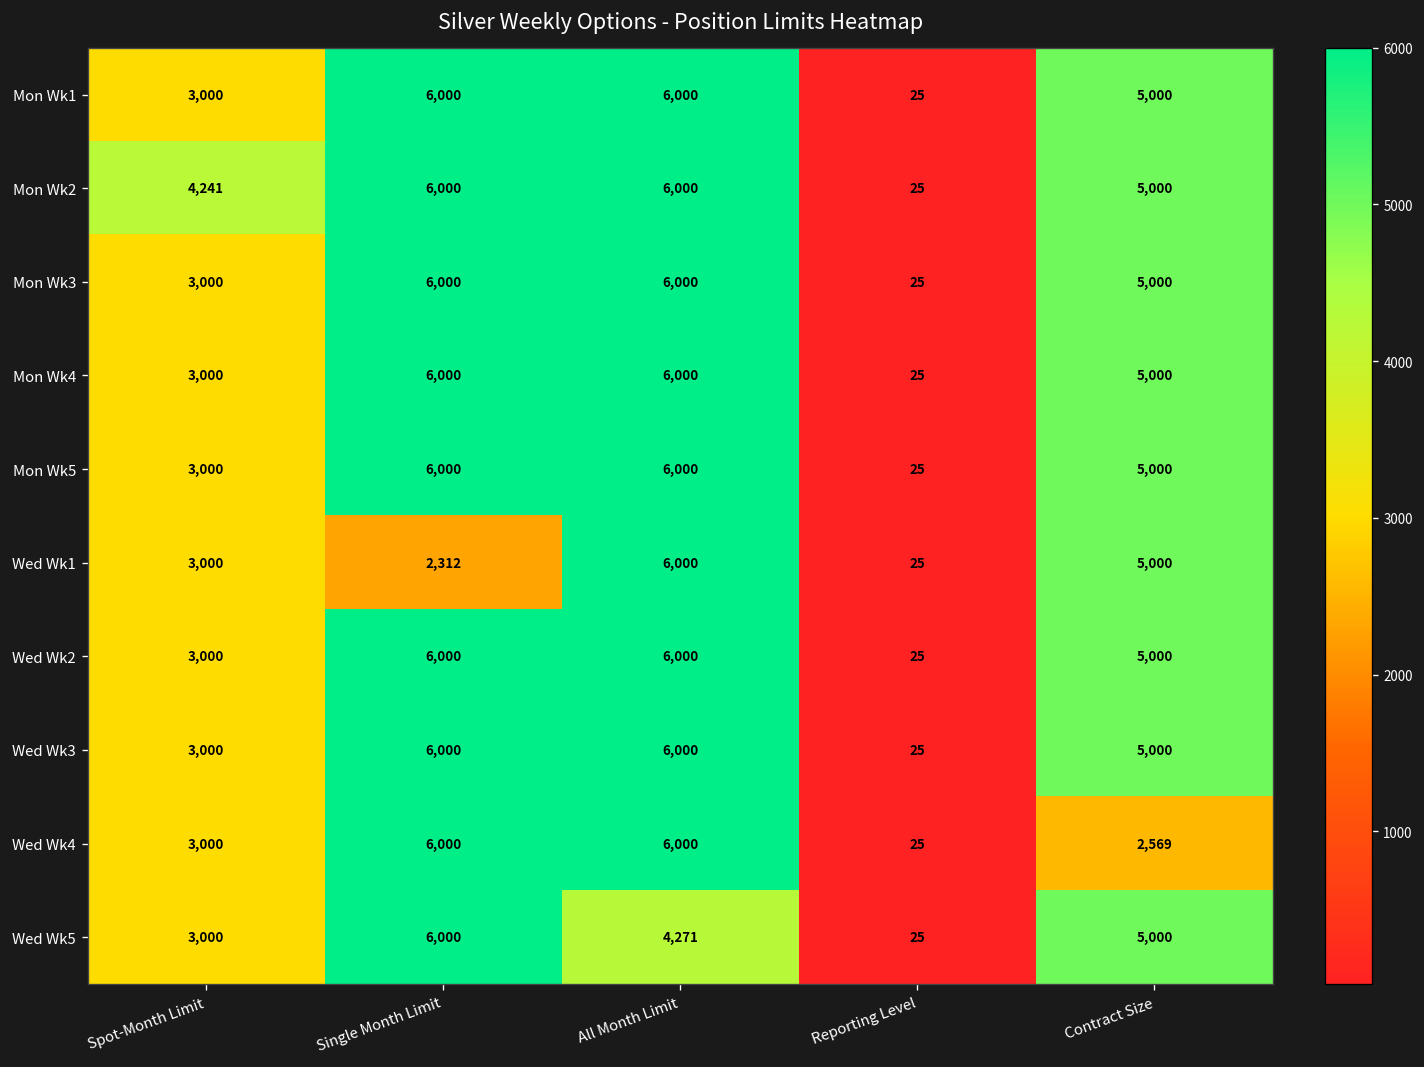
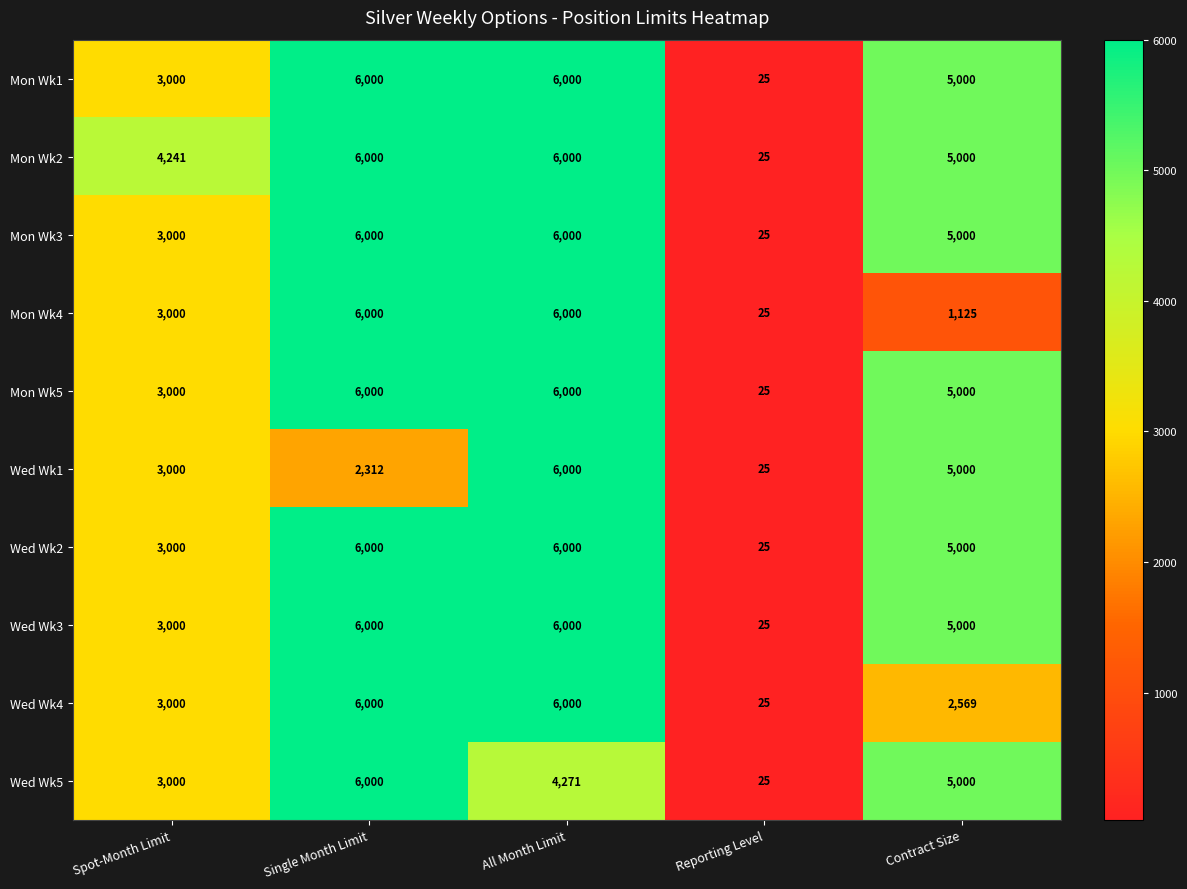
Mon Wk4, Contract Size: 5,000 -> 1,125
